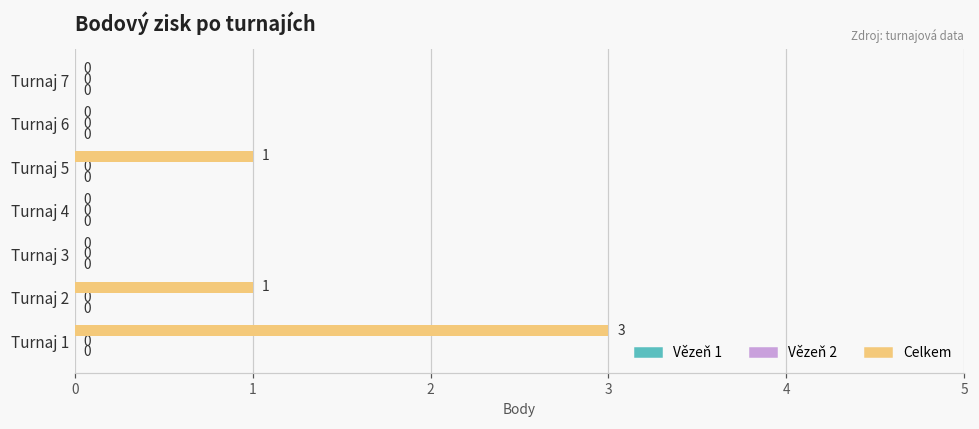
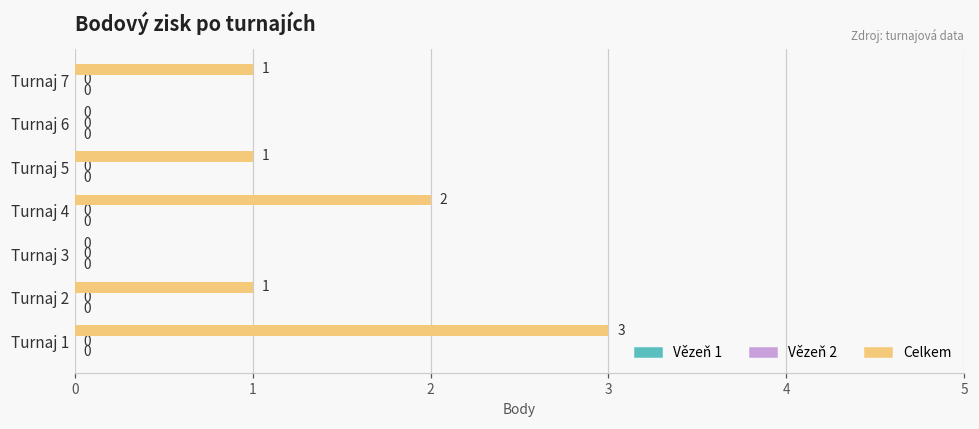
Celkem, Turnaj 7: 0 -> 1
Celkem, Turnaj 4: 0 -> 2
